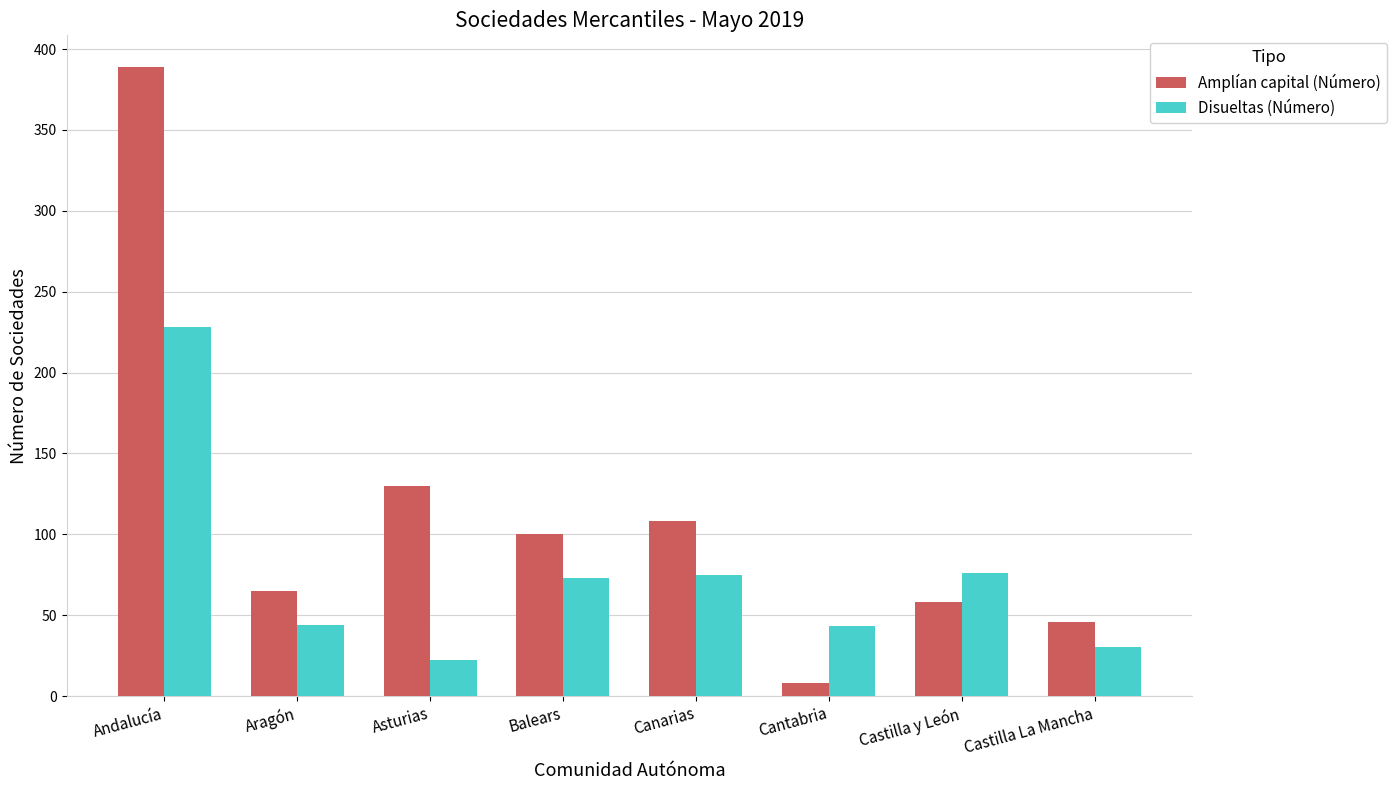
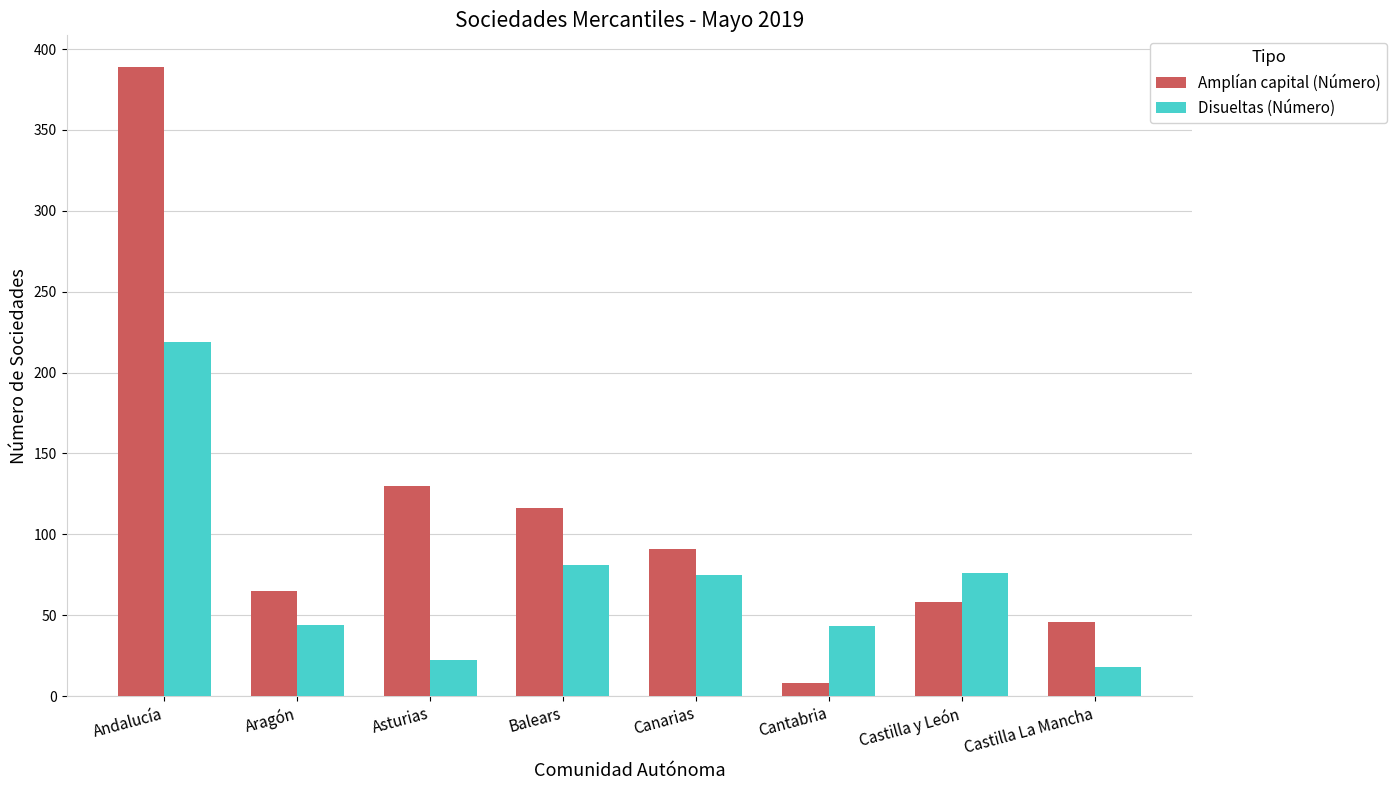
Disueltas (Número), Andalucía: 228 -> 219
Amplían capital (Número), Balears: 100 -> 116
Disueltas (Número), Balears: 73 -> 81
Amplían capital (Número), Canarias: 108 -> 91
Disueltas (Número), Castilla La Mancha: 30 -> 18
